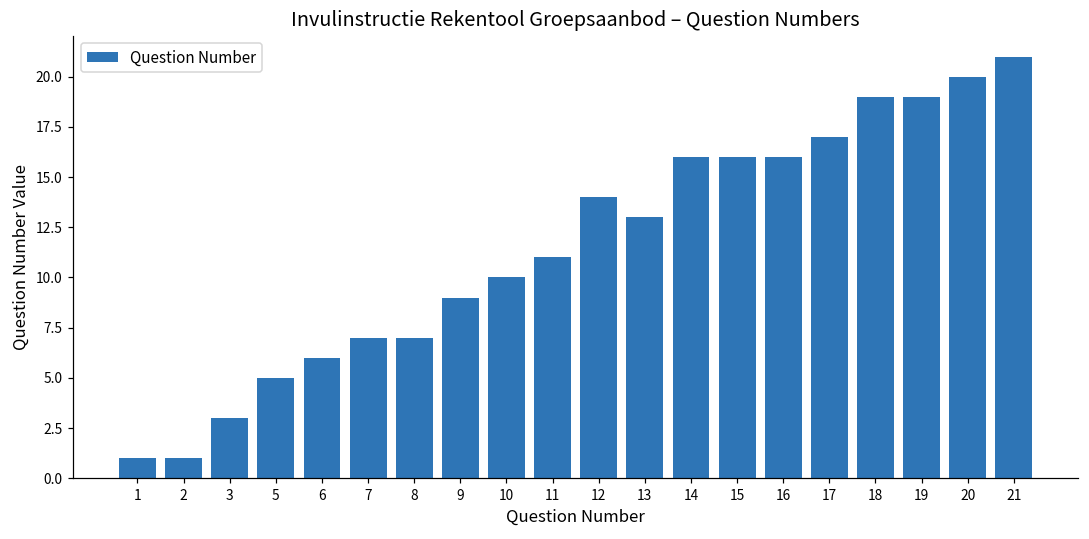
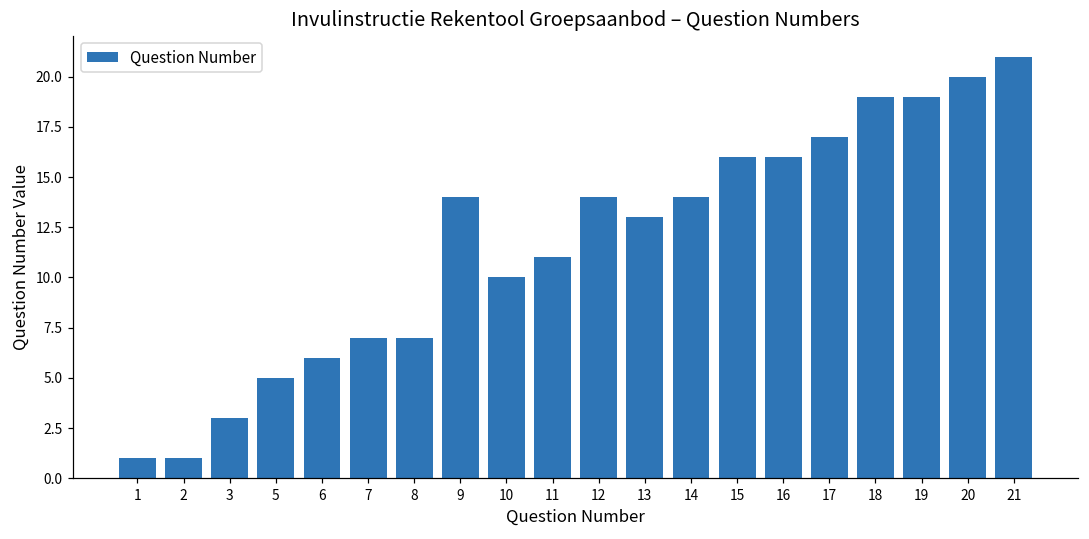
9: 9 -> 14
14: 16 -> 14
